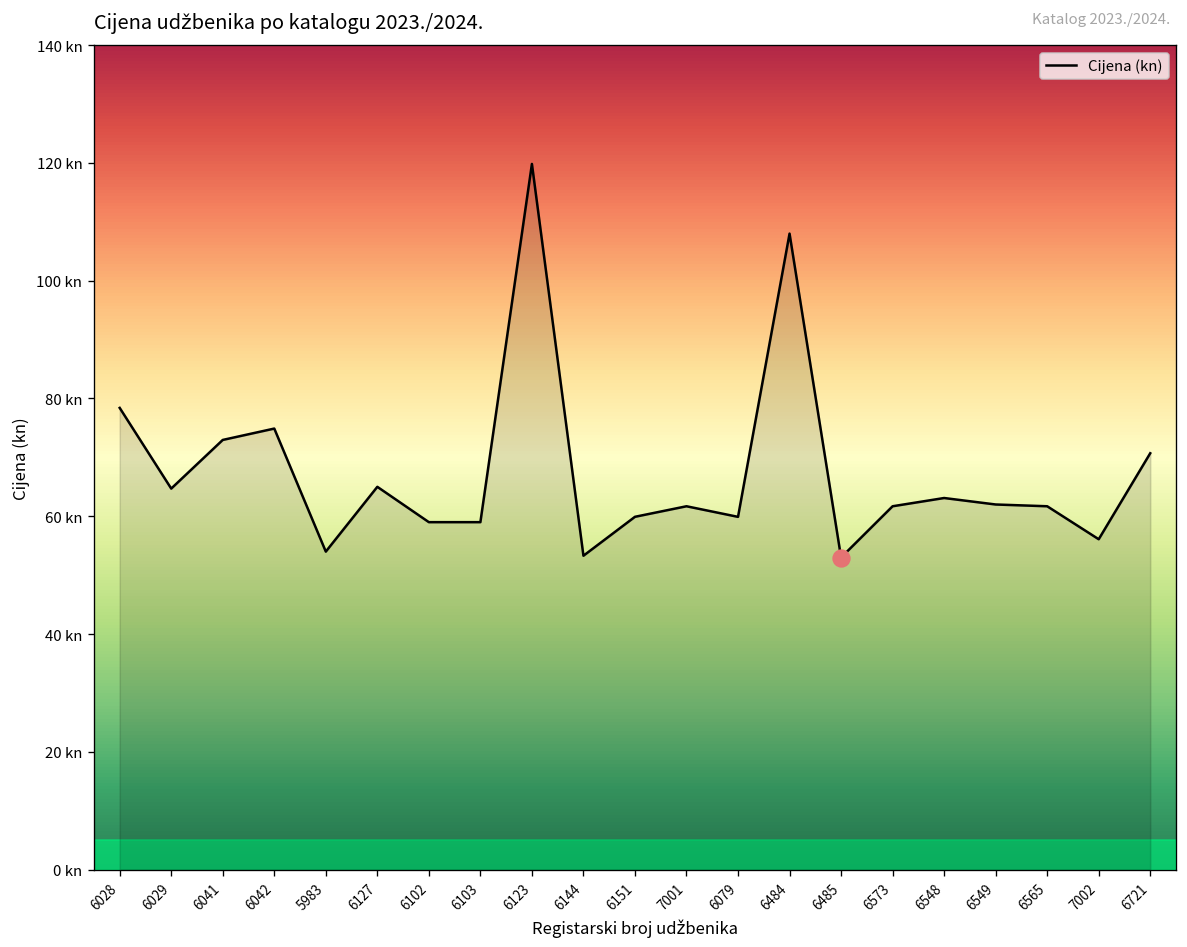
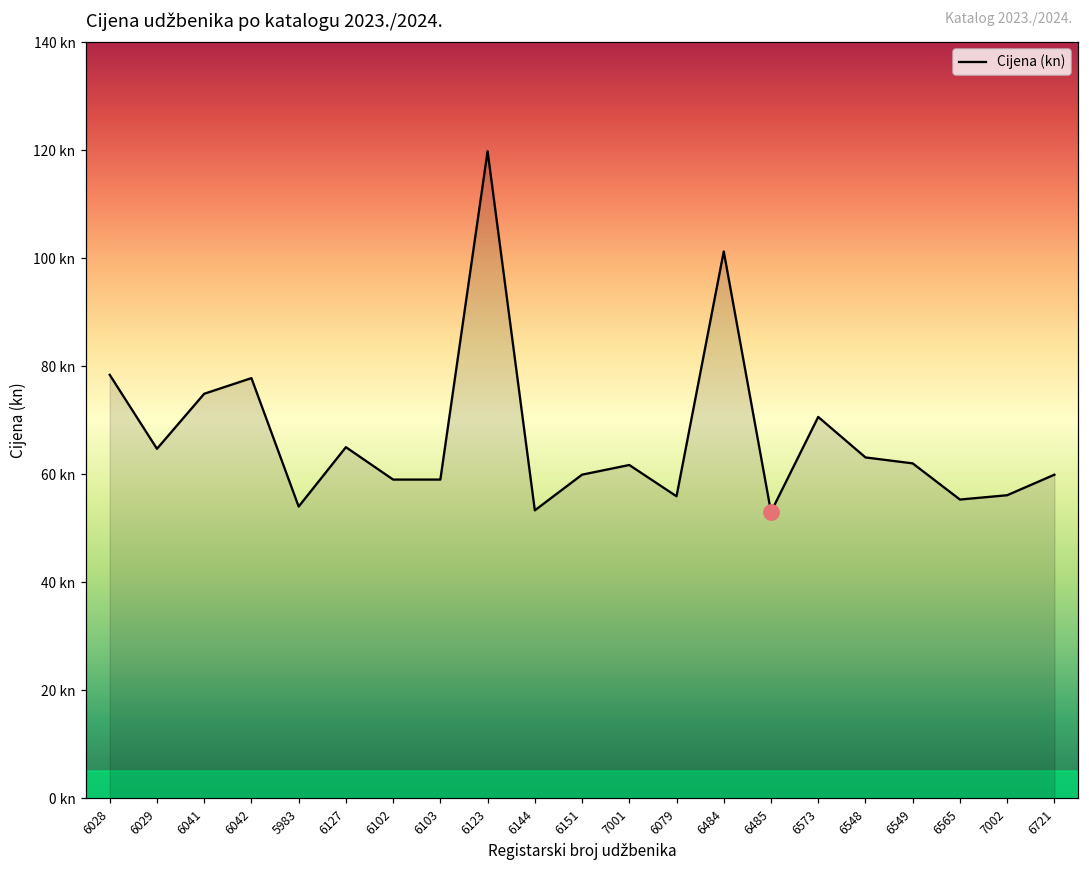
Cijena (kn), 6041: 73 kn -> 75 kn
Cijena (kn), 6042: 75 kn -> 78 kn
Cijena (kn), 6079: 60 kn -> 56 kn
Cijena (kn), 6484: 108 kn -> 101 kn
Cijena (kn), 6573: 62 kn -> 71 kn
Cijena (kn), 6565: 62 kn -> 55 kn
Cijena (kn), 6721: 71 kn -> 60 kn
